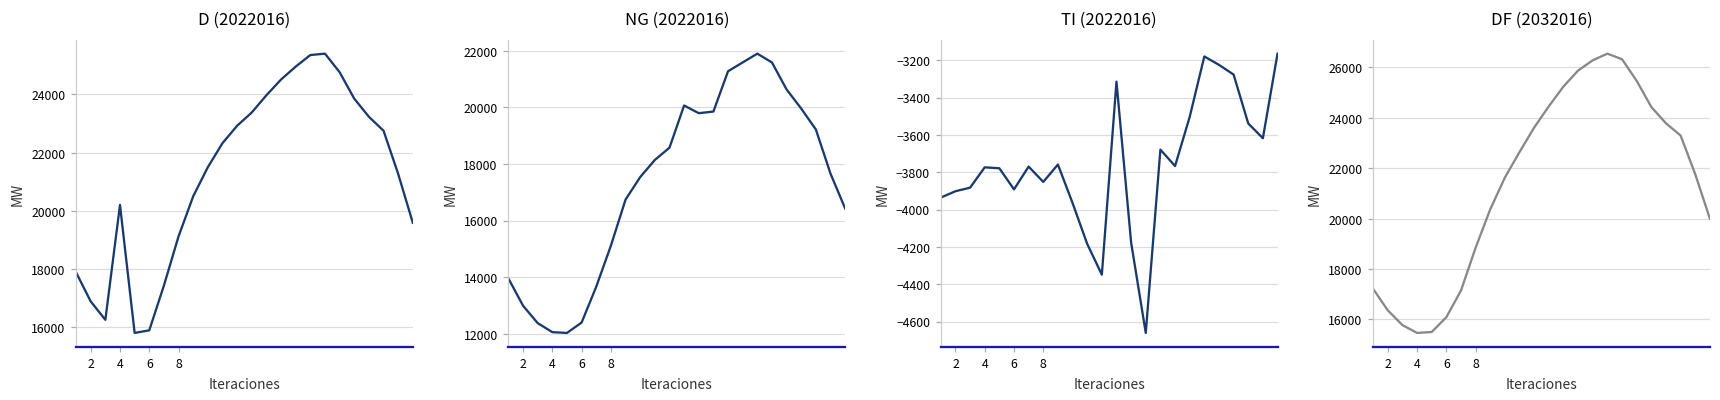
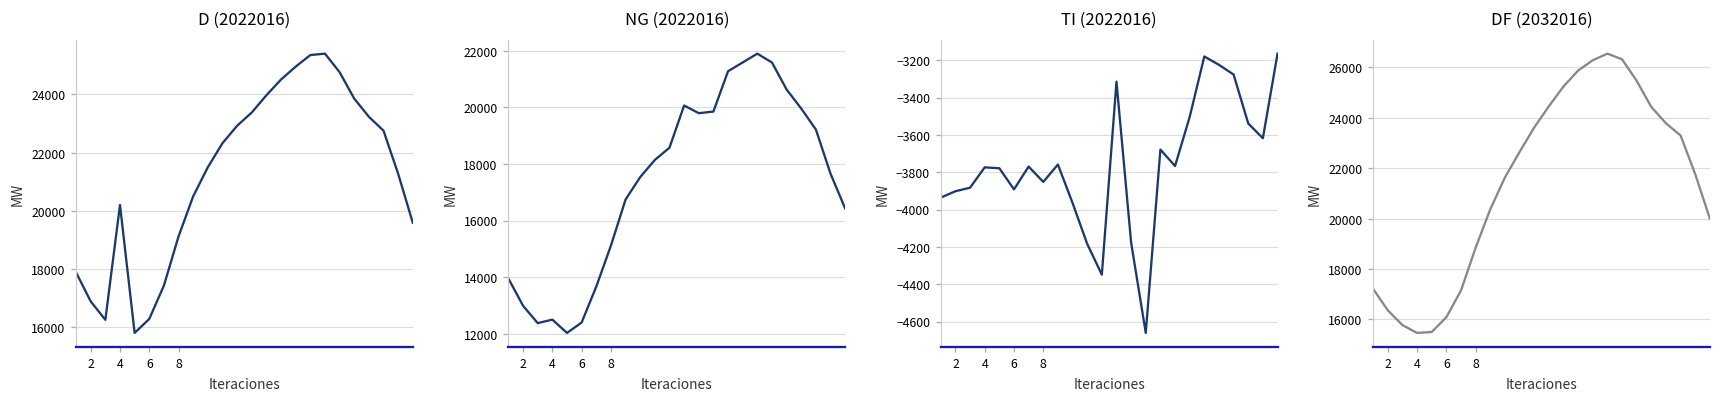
D (2022016), 6: 15900 -> 16300
NG (2022016), 4: 12100 -> 12500
